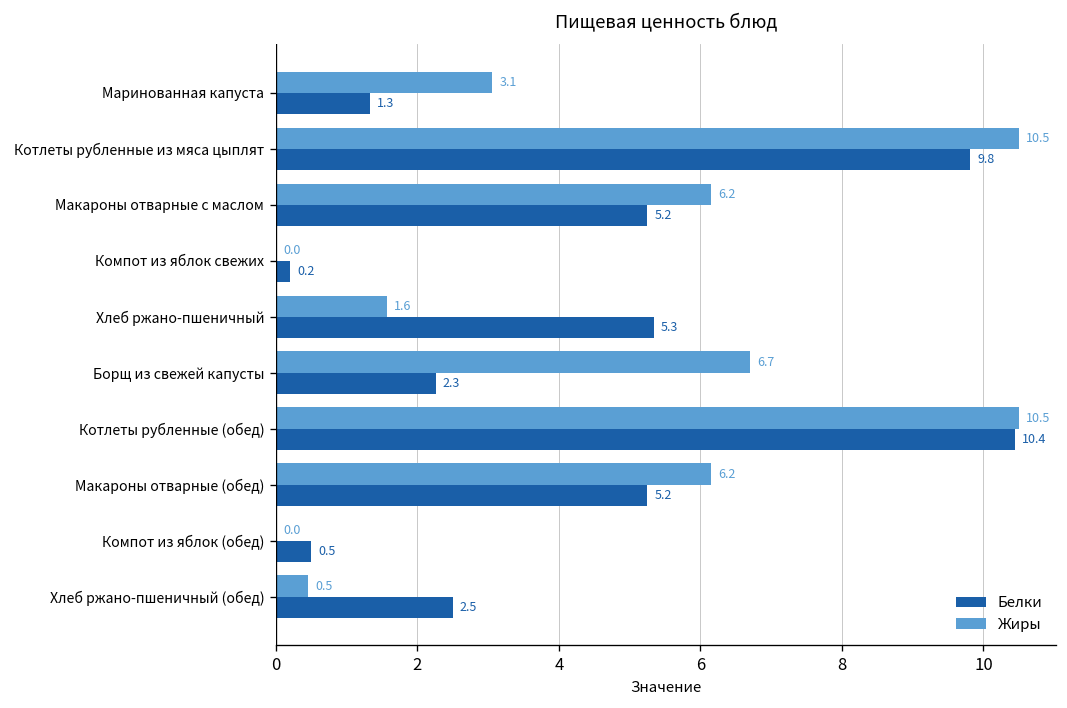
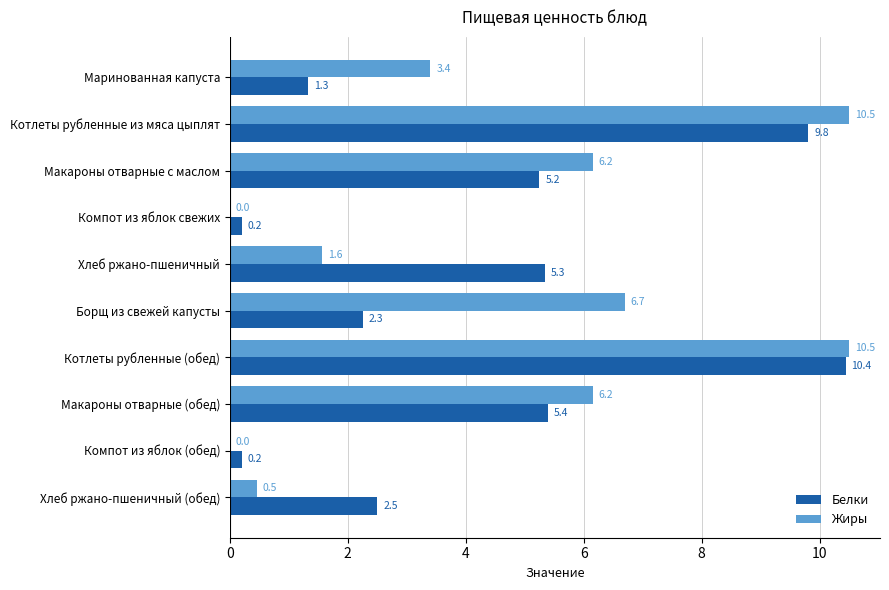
Жиры, Маринованная капуста: 3.1 -> 3.4
Белки, Макароны отварные (обед): 5.2 -> 5.4
Белки, Компот из яблок (обед): 0.5 -> 0.2
